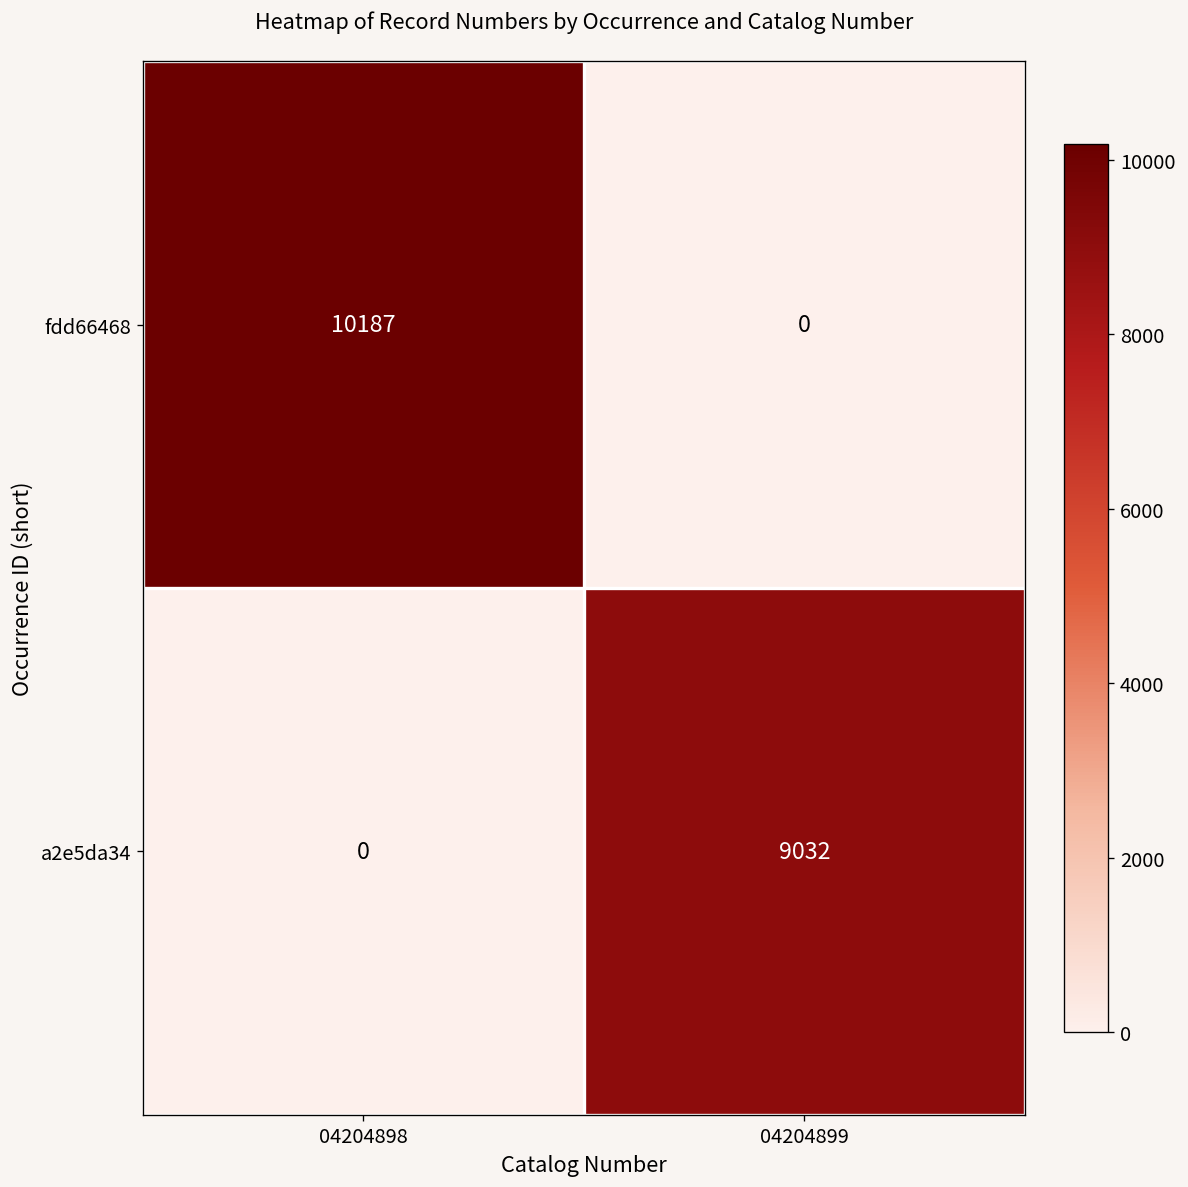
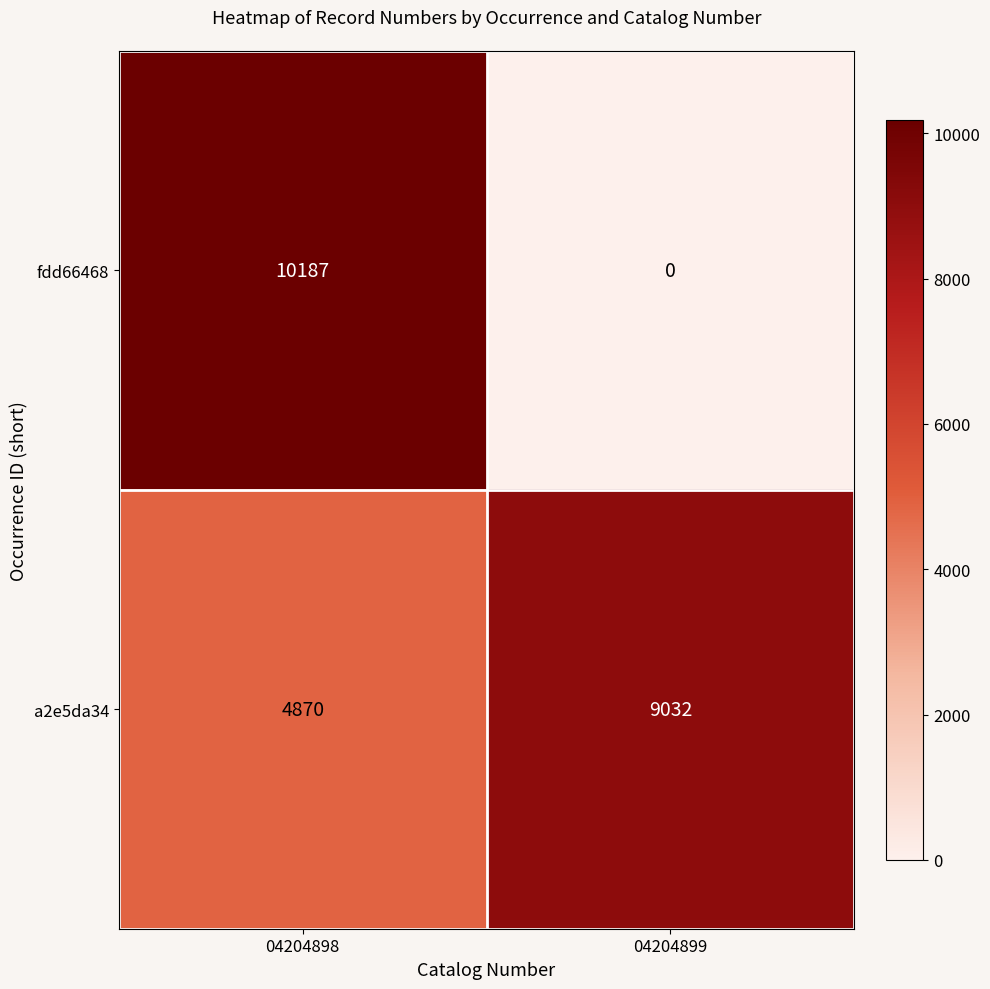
a2e5da34, 04204898: 0 -> 4870
